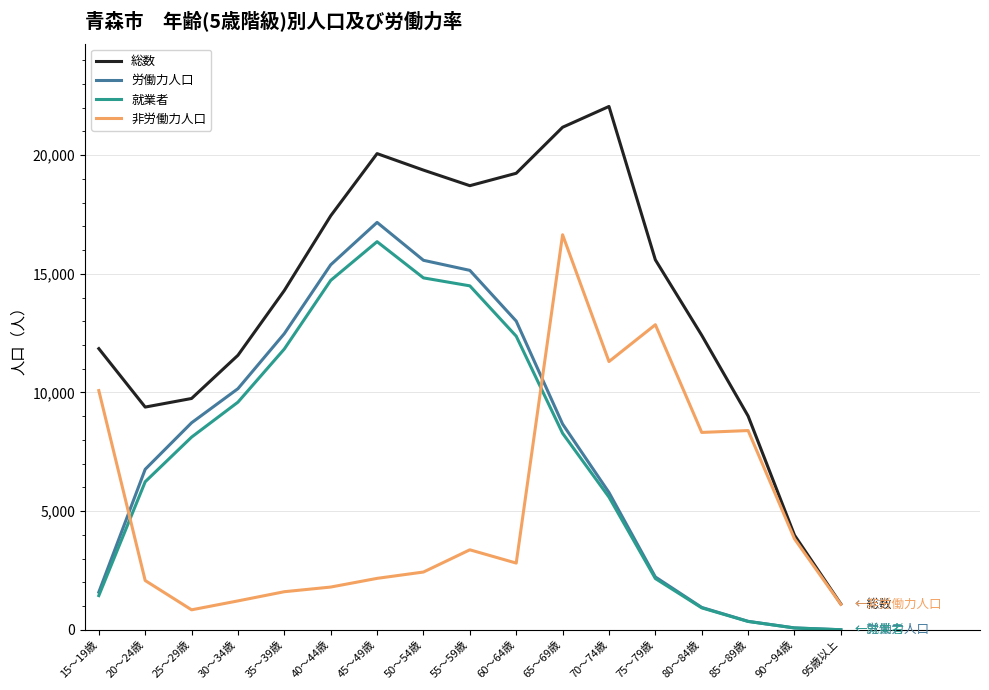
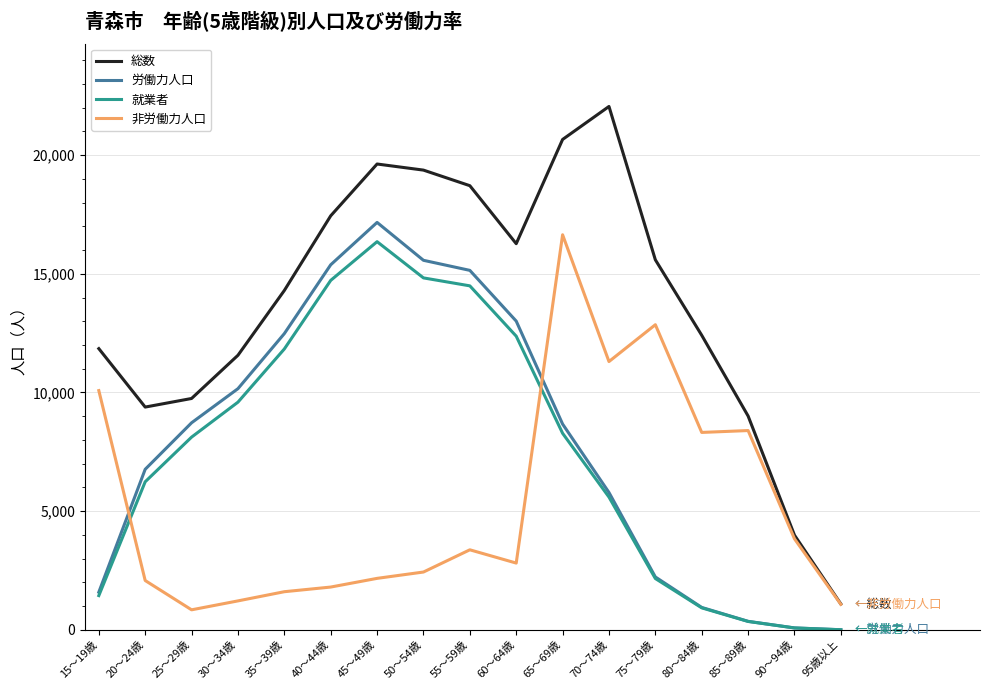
総数, 45～49歳: 20,100 -> 19,600
総数, 60～64歳: 19,200 -> 16,300
総数, 65～69歳: 21,200 -> 20,700
